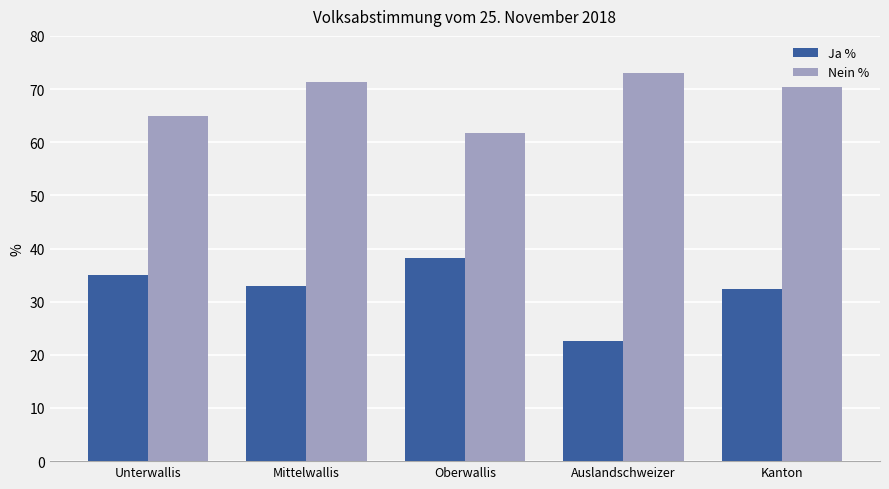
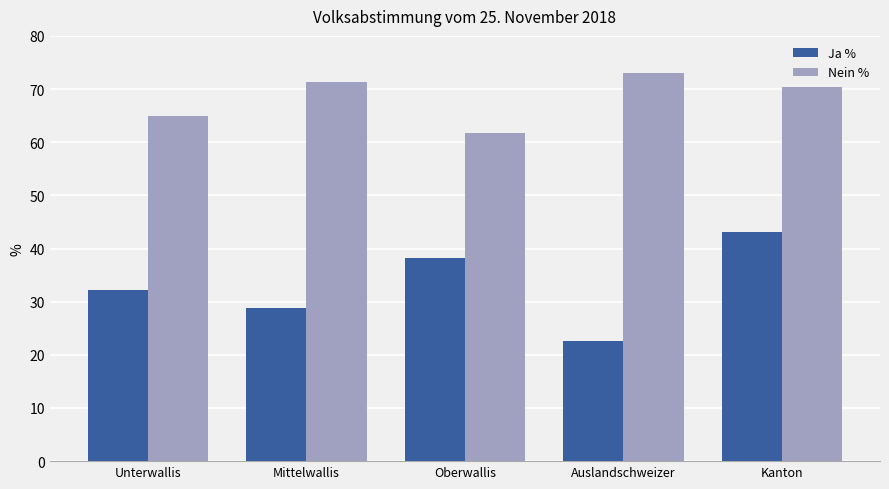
Ja %, Unterwallis: 35 -> 32
Ja %, Mittelwallis: 33 -> 29
Ja %, Kanton: 32 -> 43
